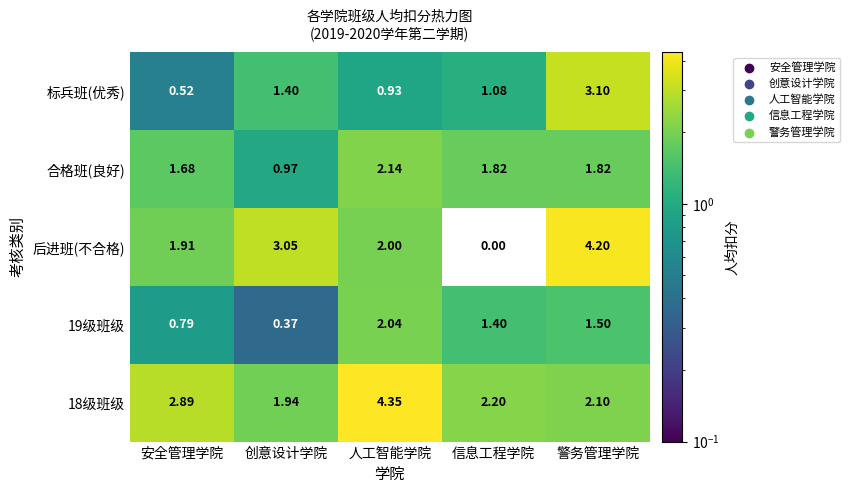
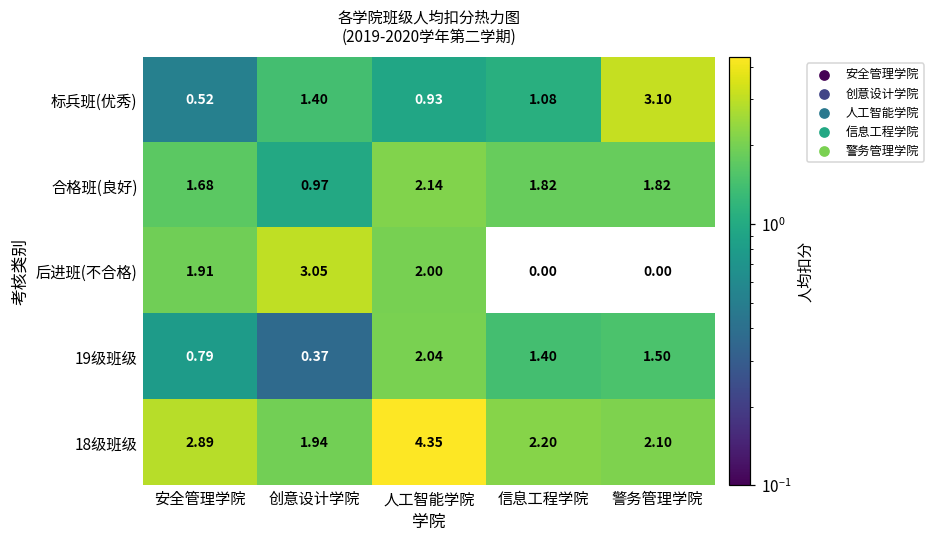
后进班(不合格), 警务管理学院: 4.20 -> 0.00
